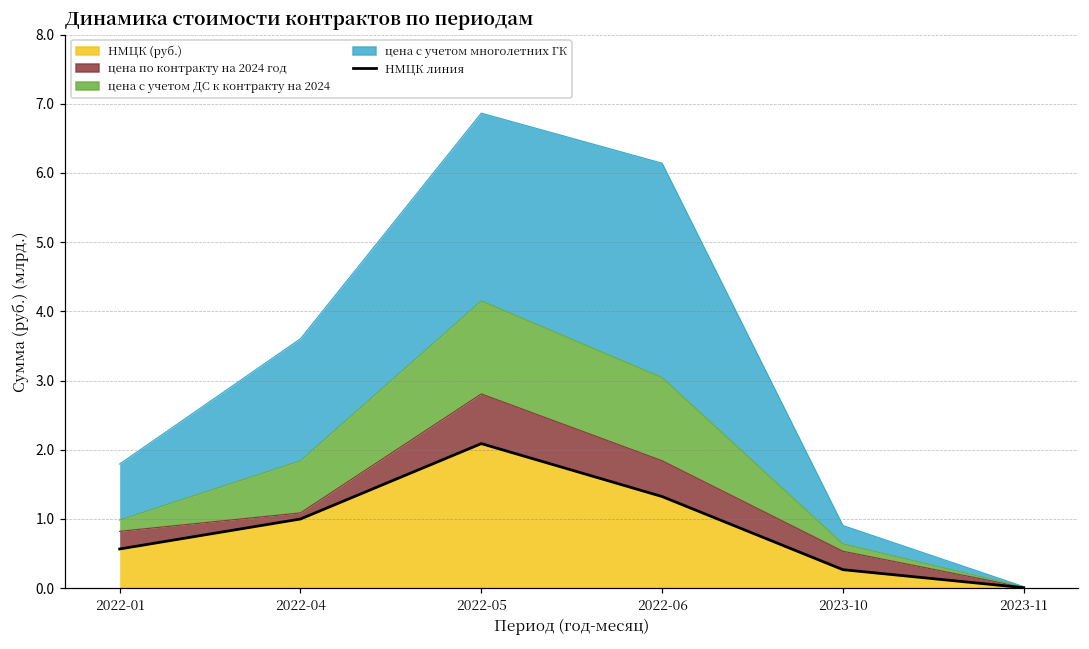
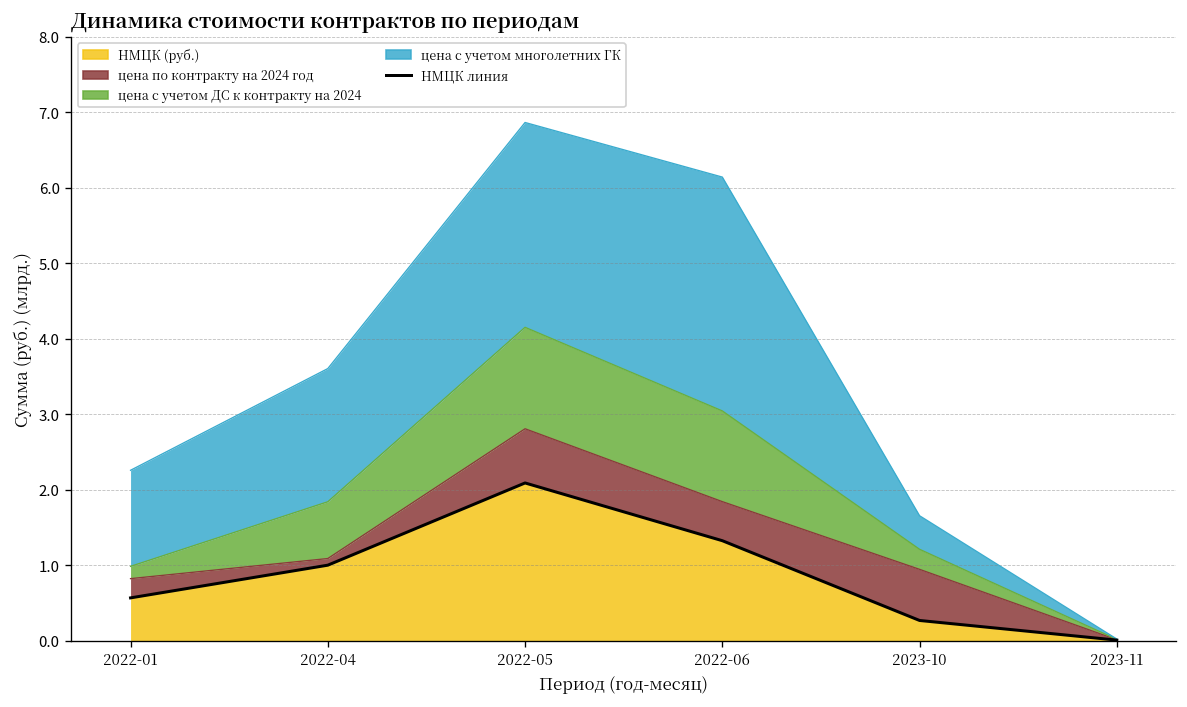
цена с учетом многолетних ГК, 2022-01: 0.8 -> 1.3
цена по контракту на 2024 год, 2023-10: 0.3 -> 0.7
цена с учетом ДС к контракту на 2024, 2023-10: 0.1 -> 0.3
цена с учетом многолетних ГК, 2023-10: 0.3 -> 0.4
